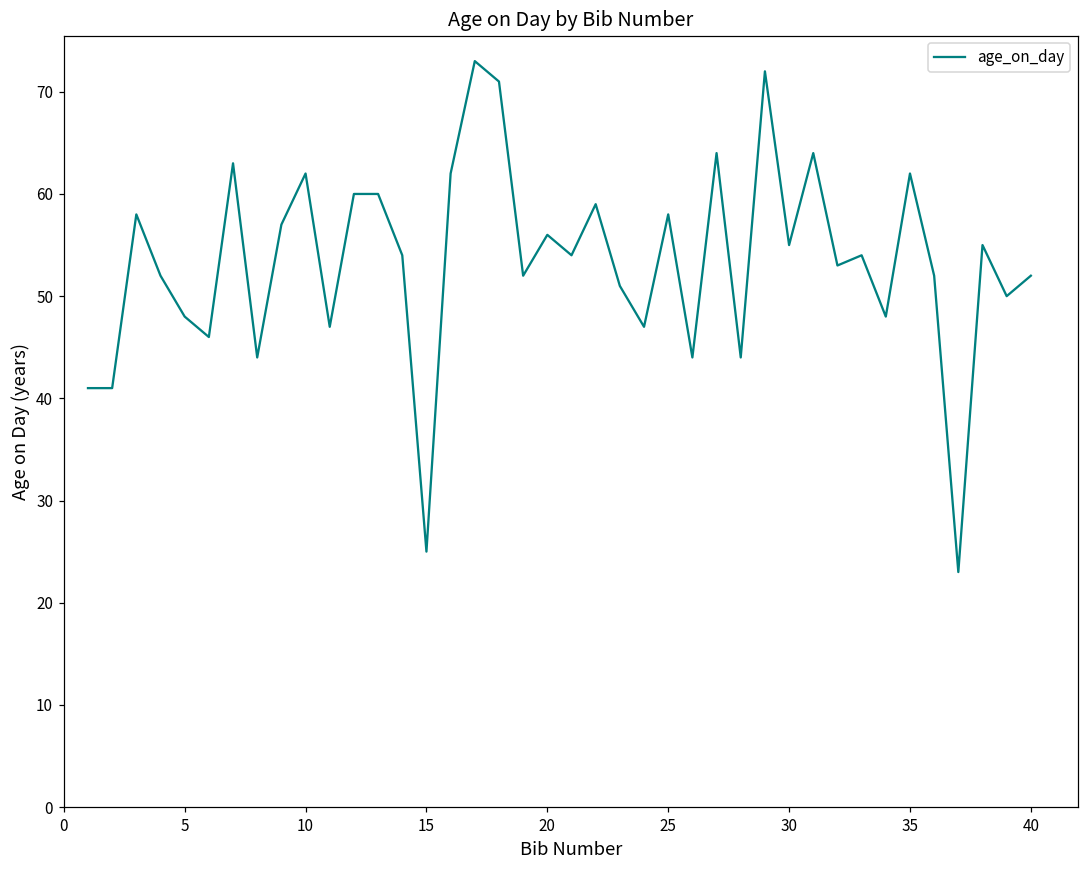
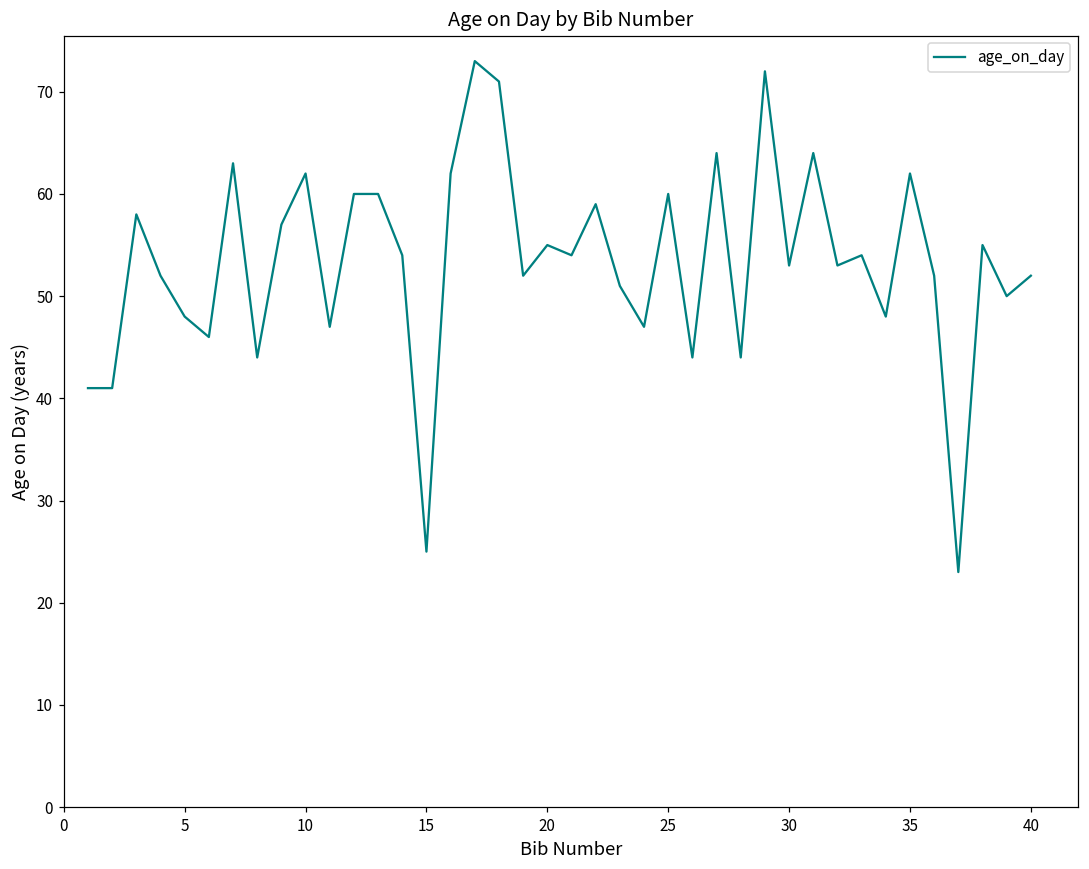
20: 56 -> 55
25: 58 -> 60
30: 55 -> 53
